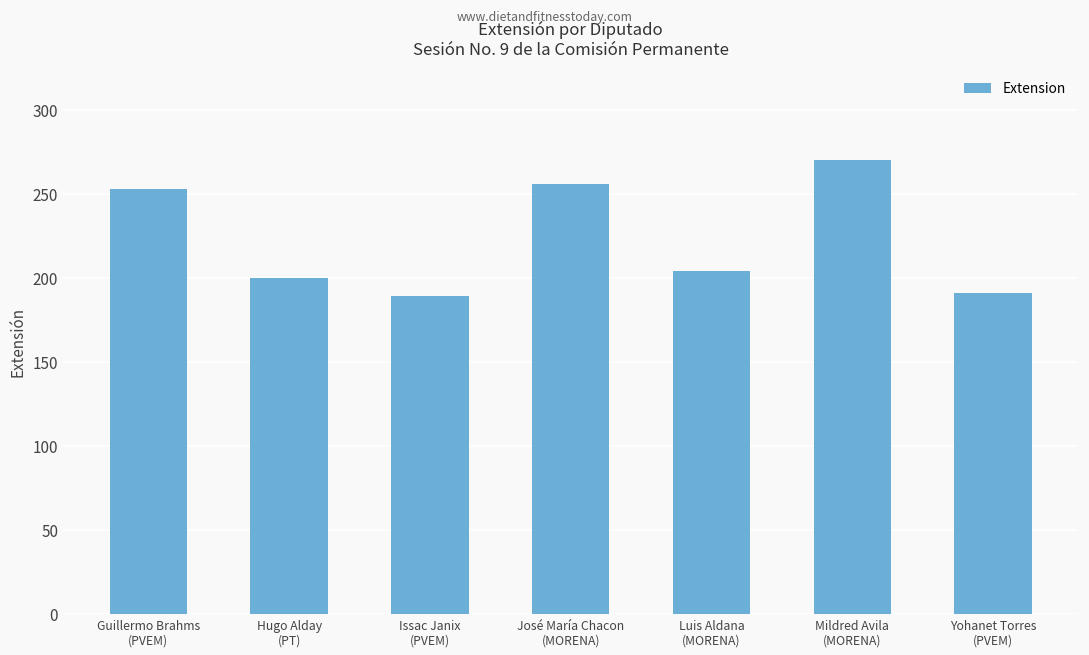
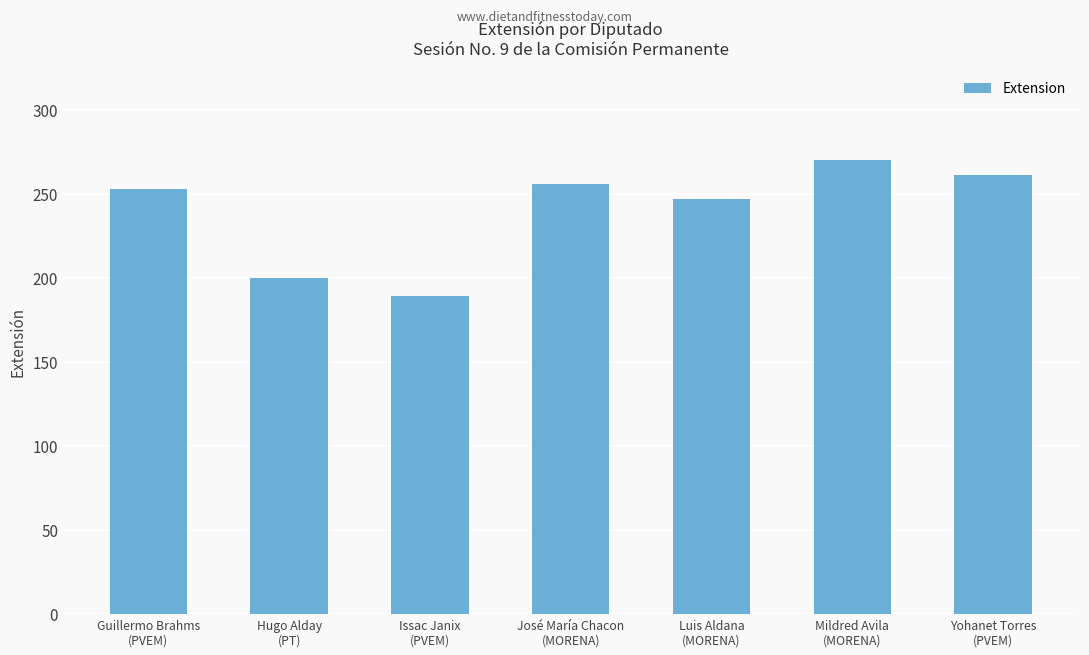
Luis Aldana (MORENA): 204 -> 247
Yohanet Torres (PVEM): 191 -> 261
